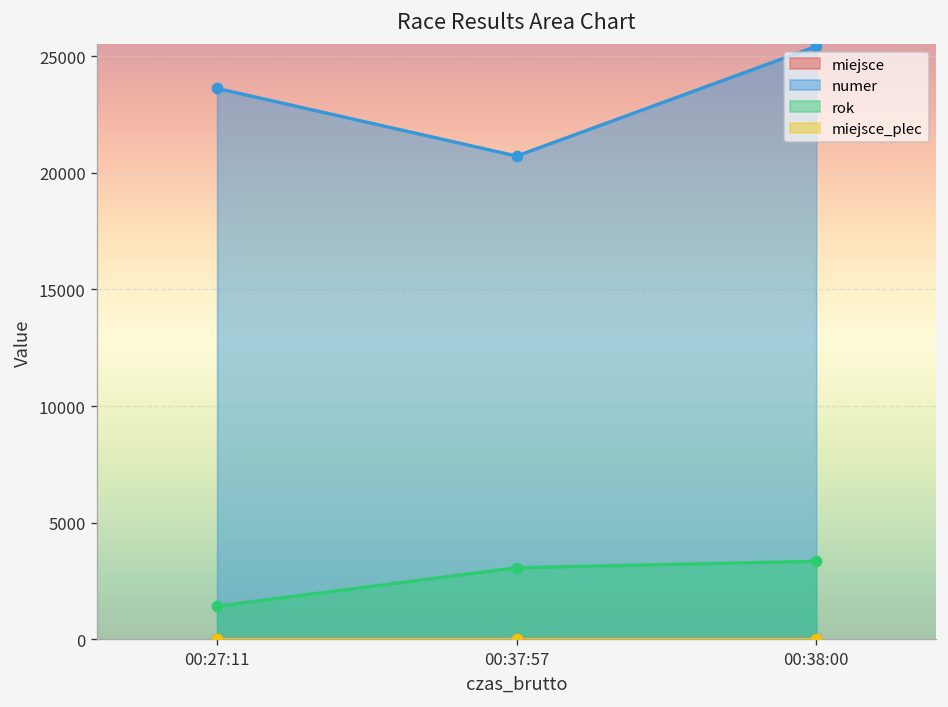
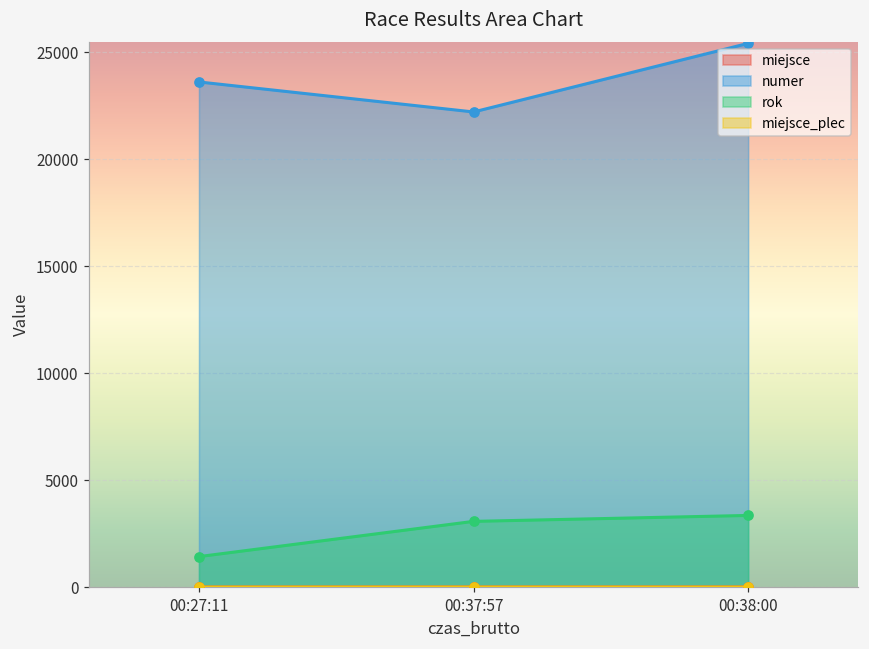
numer, 00:37:57: 20700 -> 22200
